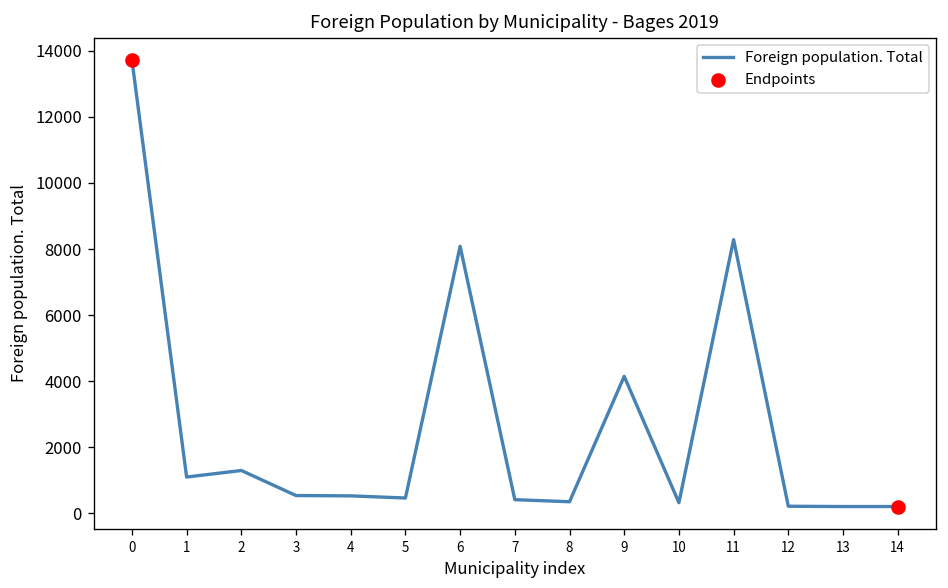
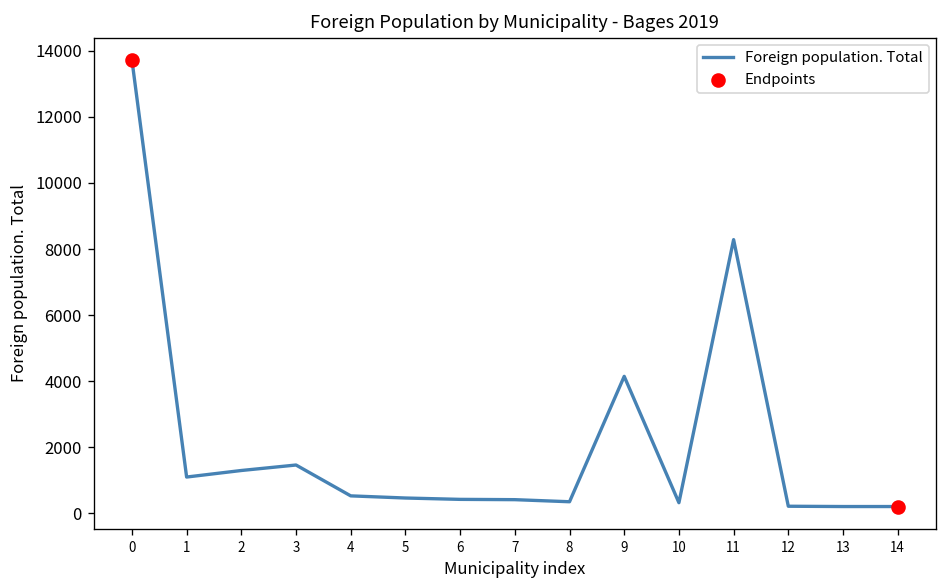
Foreign population. Total, 3: 500 -> 1500
Foreign population. Total, 6: 8100 -> 400
